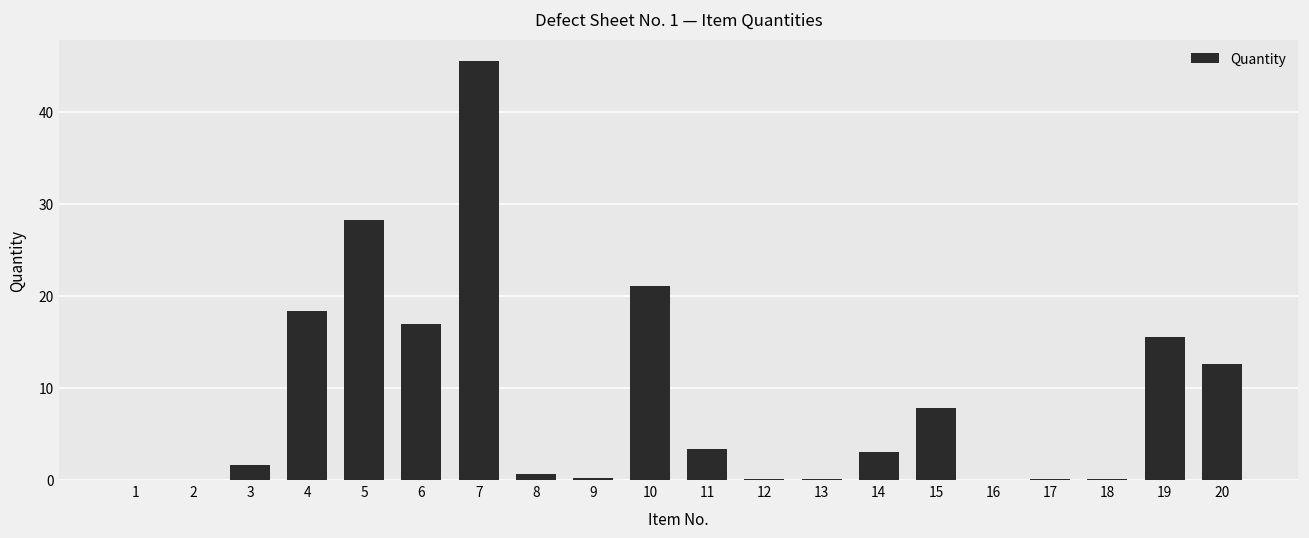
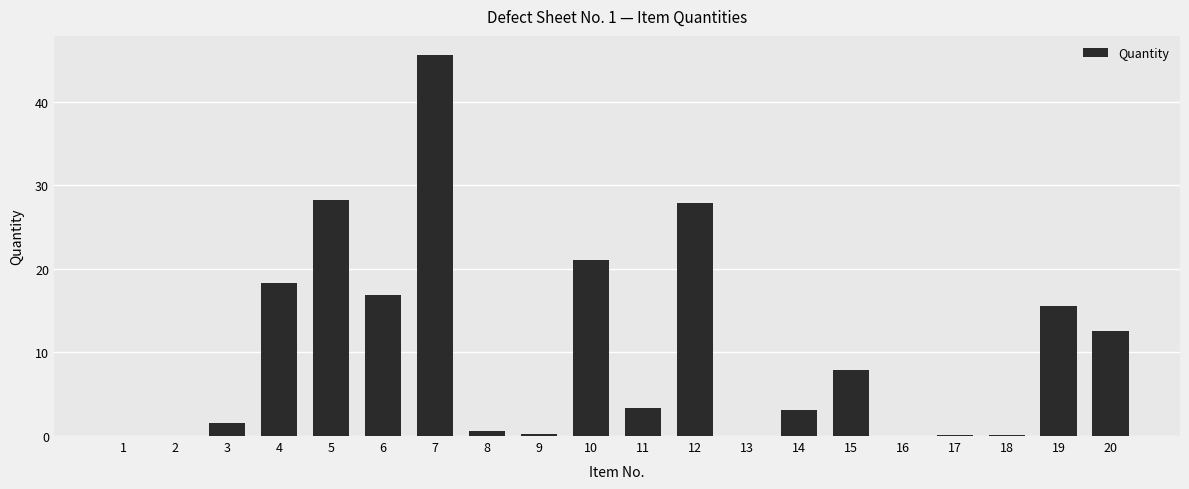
12: 0 -> 28
